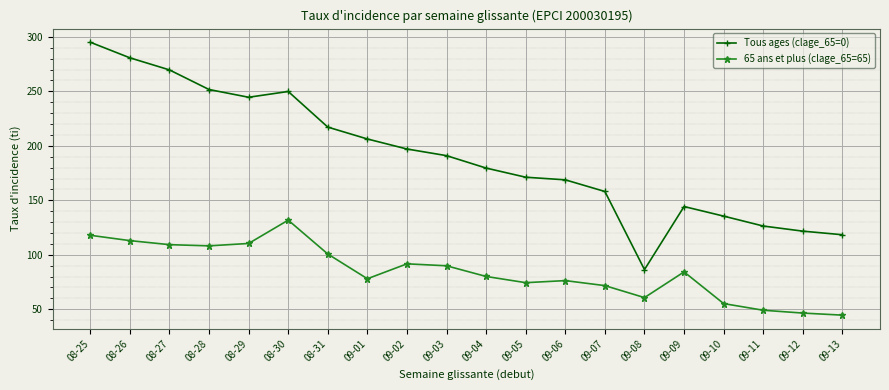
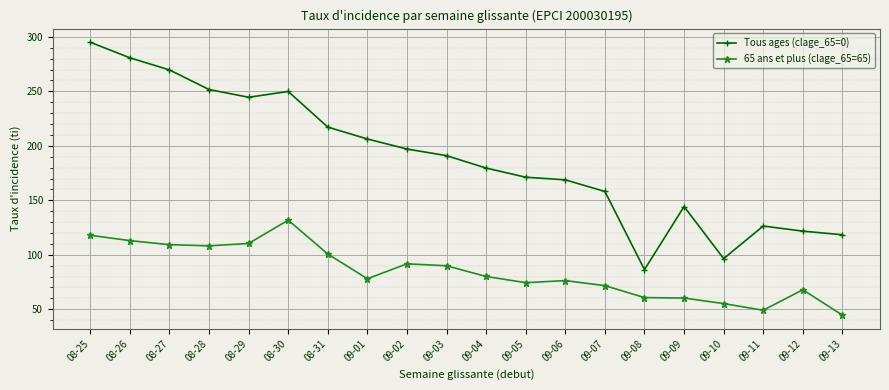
65 ans et plus (clage_65=65), 09-09: 84 -> 60
Tous ages (clage_65=0), 09-10: 136 -> 97
65 ans et plus (clage_65=65), 09-12: 47 -> 68
